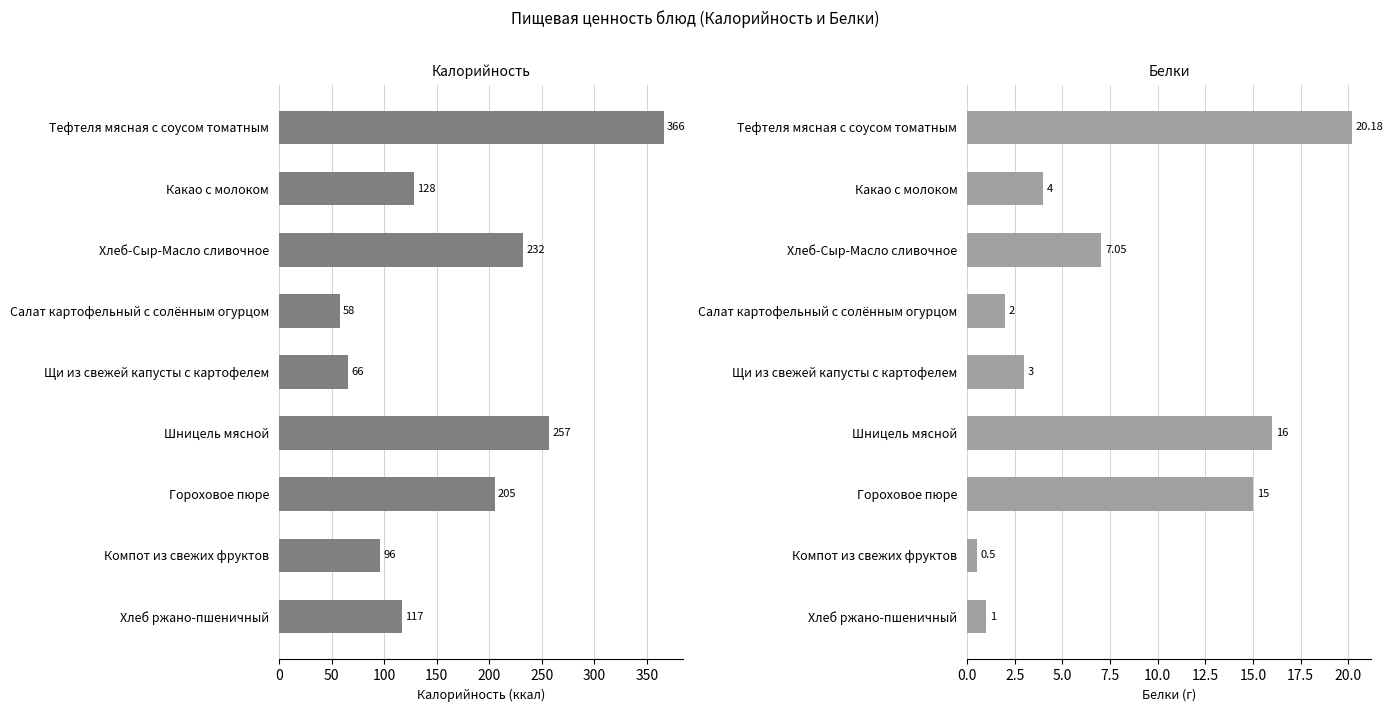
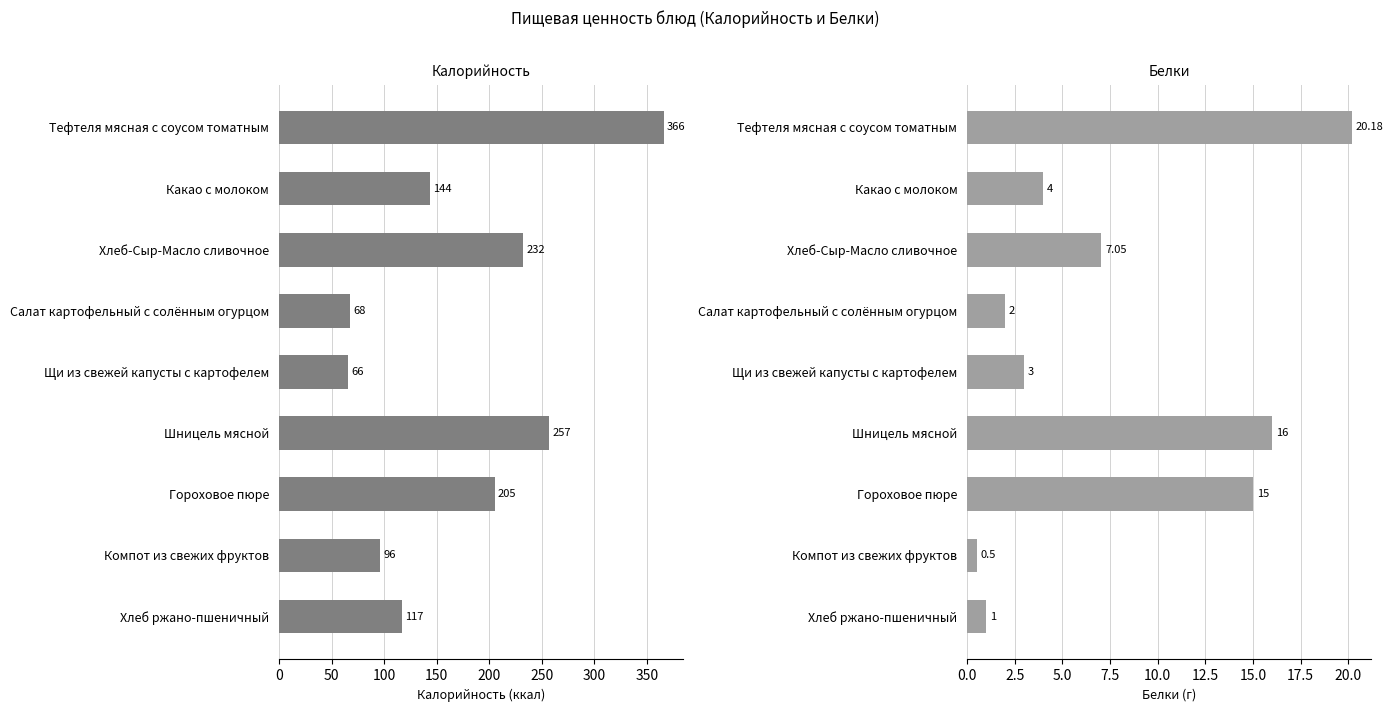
Калорийность, Какао с молоком: 128 -> 144
Калорийность, Салат картофельный с солённым огурцом: 58 -> 68
